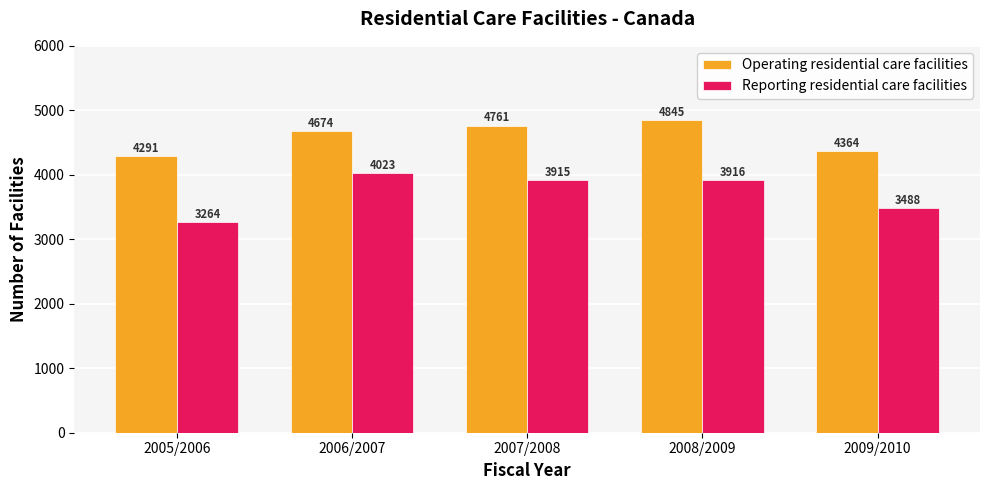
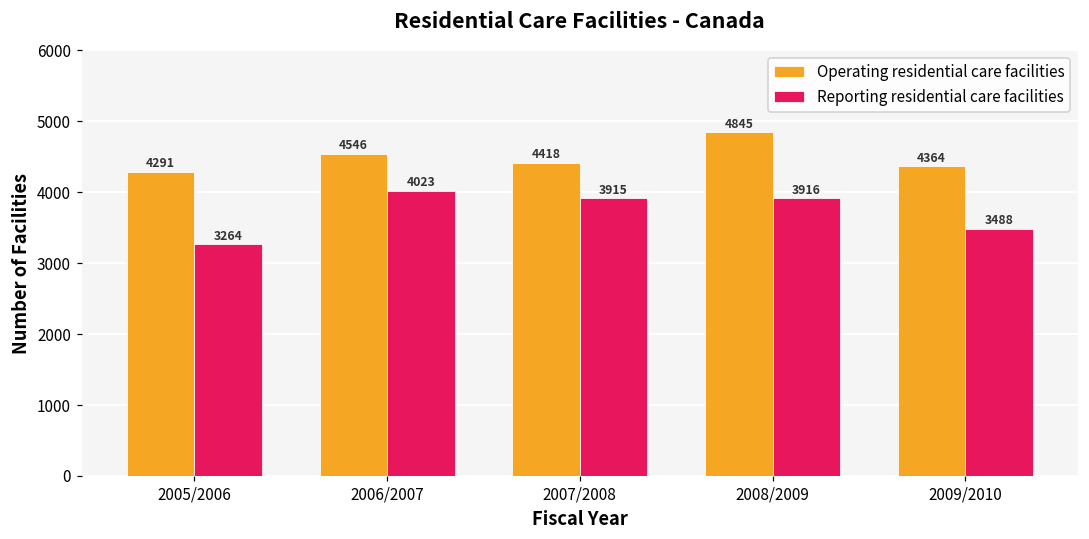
Operating residential care facilities, 2006/2007: 4674 -> 4546
Operating residential care facilities, 2007/2008: 4761 -> 4418
